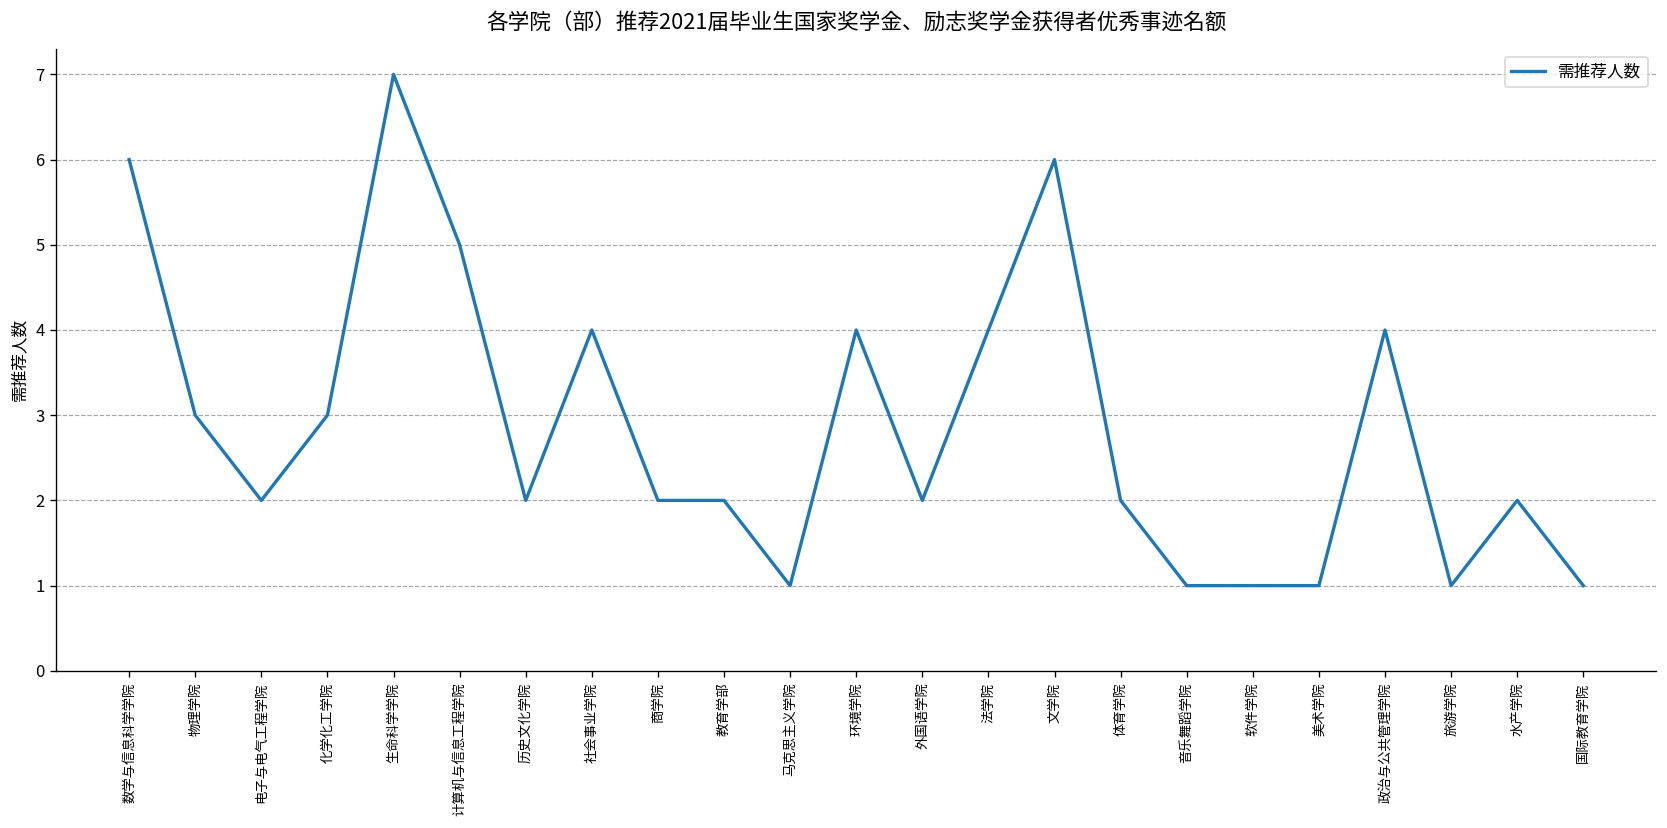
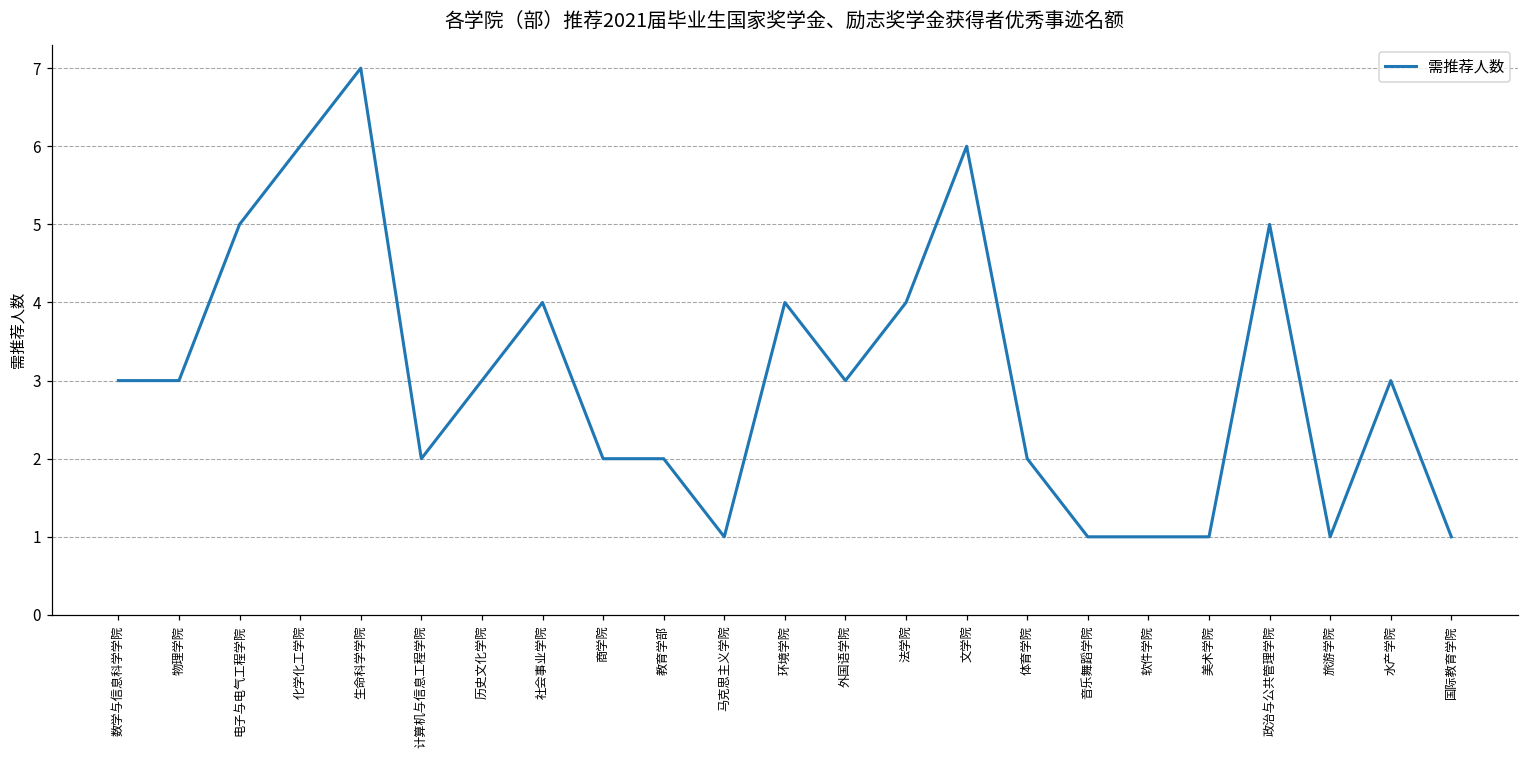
数学与信息科学学院: 6 -> 3
电子与电气工程学院: 2 -> 5
化学化工学院: 3 -> 6
计算机与信息工程学院: 5 -> 2
历史文化学院: 2 -> 3
外国语学院: 2 -> 3
政治与公共管理学院: 4 -> 5
水产学院: 2 -> 3
